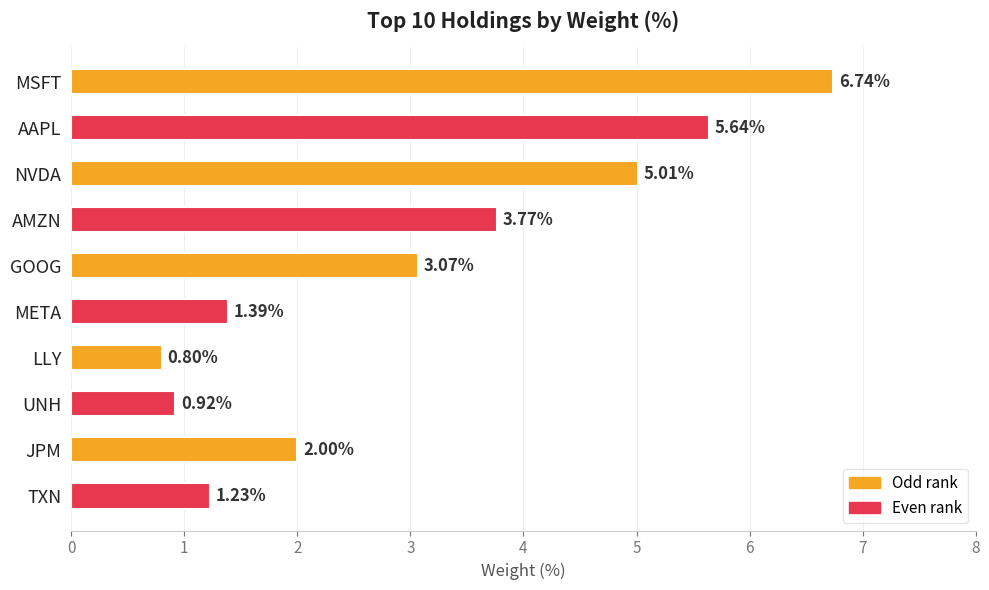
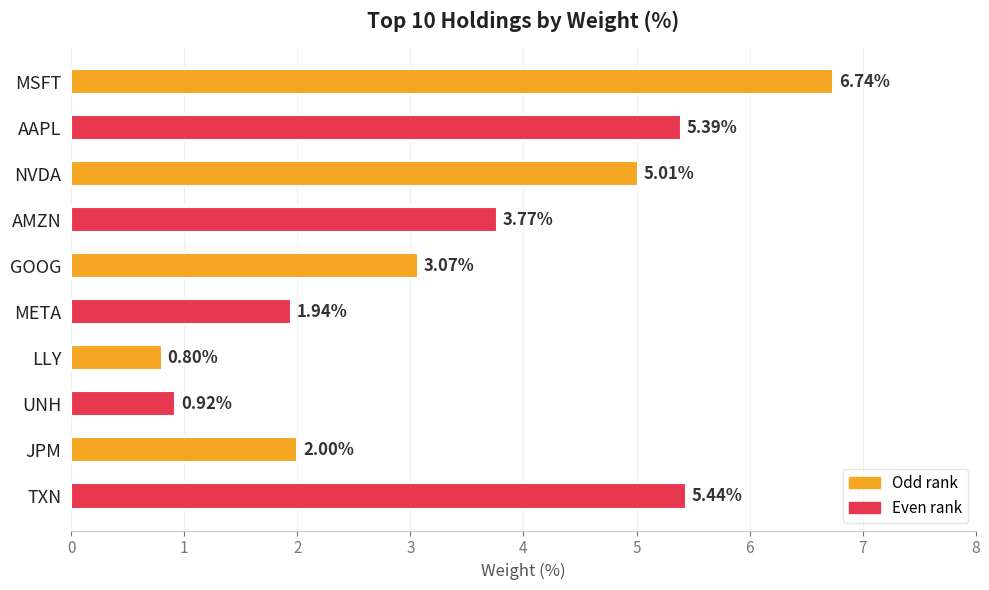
AAPL: 5.64% -> 5.39%
META: 1.39% -> 1.94%
TXN: 1.23% -> 5.44%
